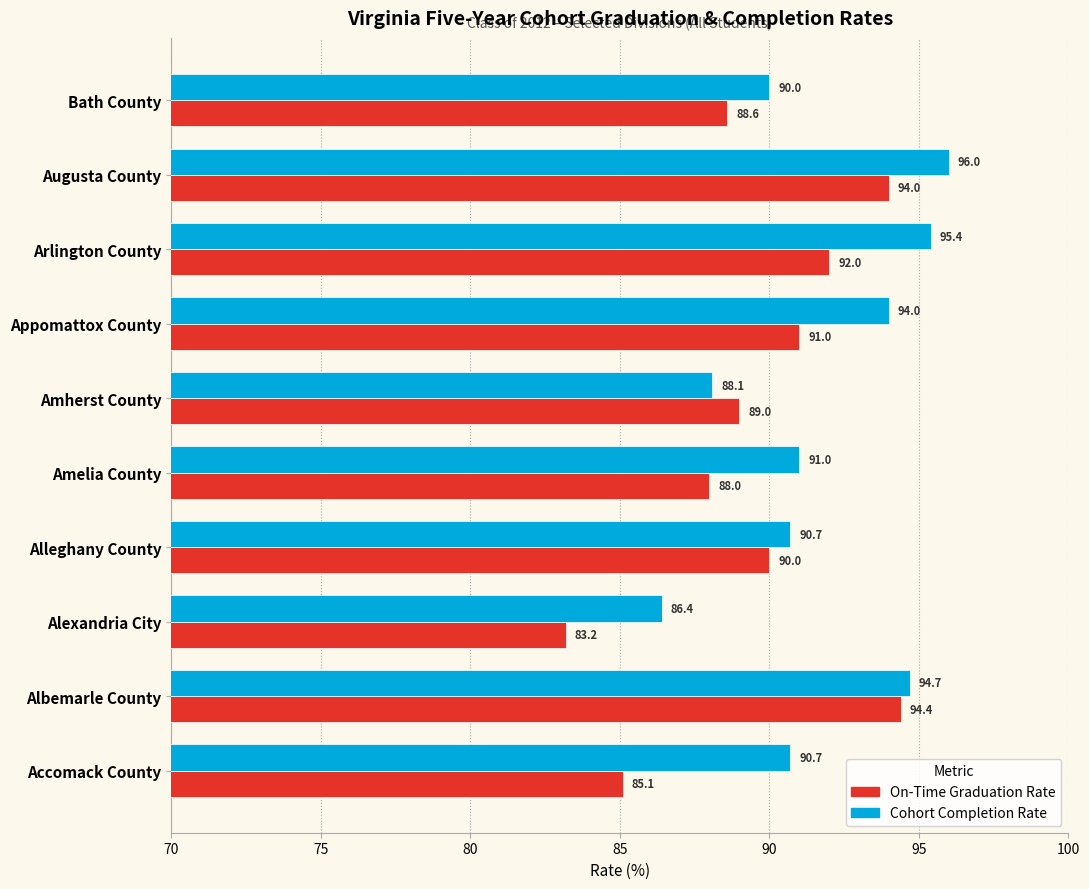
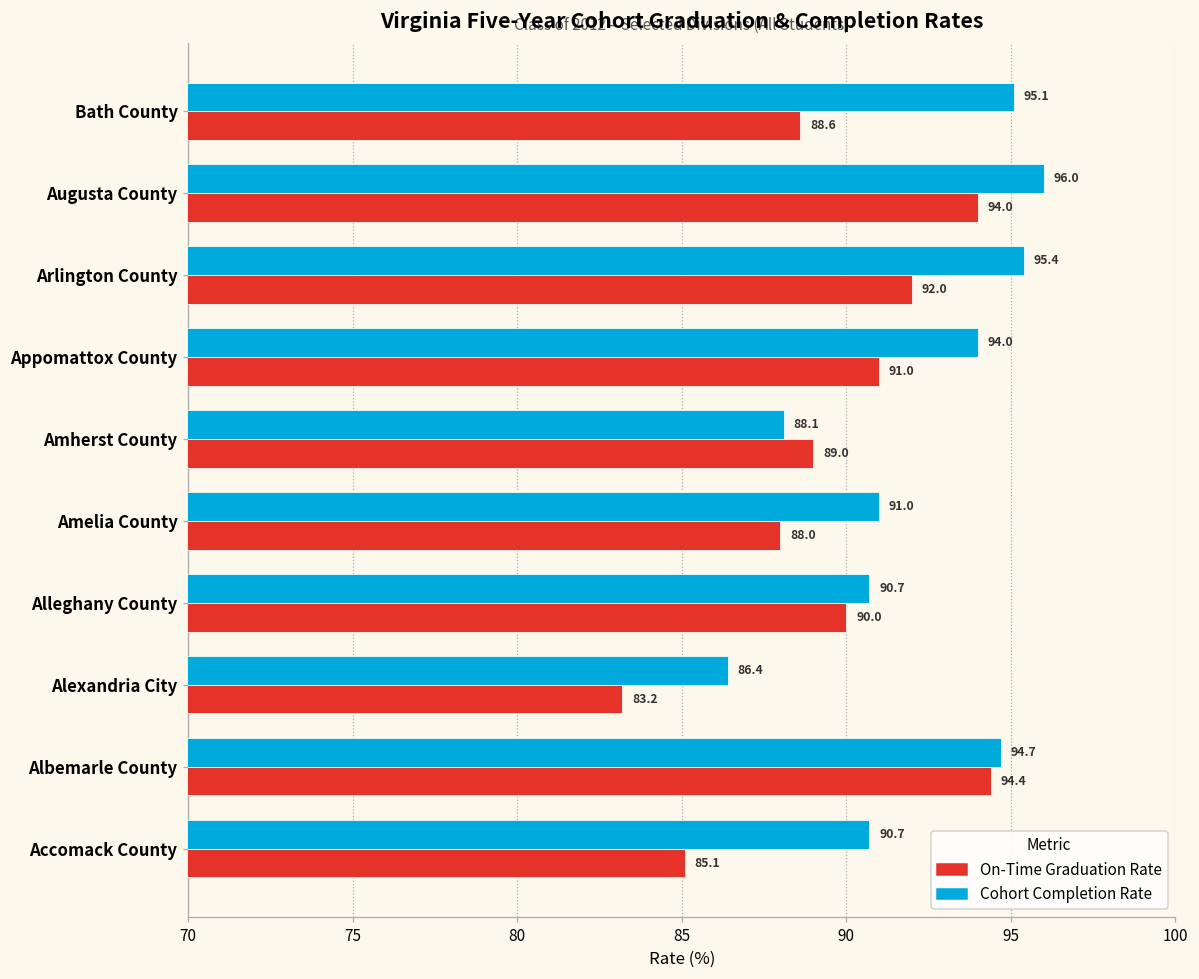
Cohort Completion Rate, Bath County: 90.0 -> 95.1
